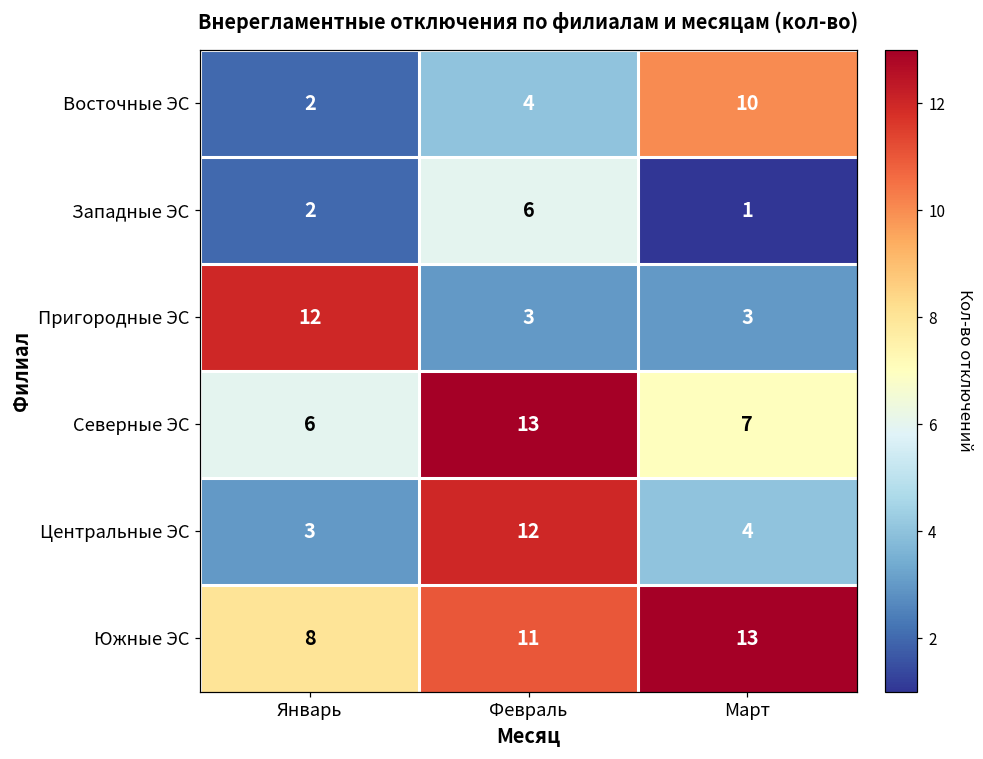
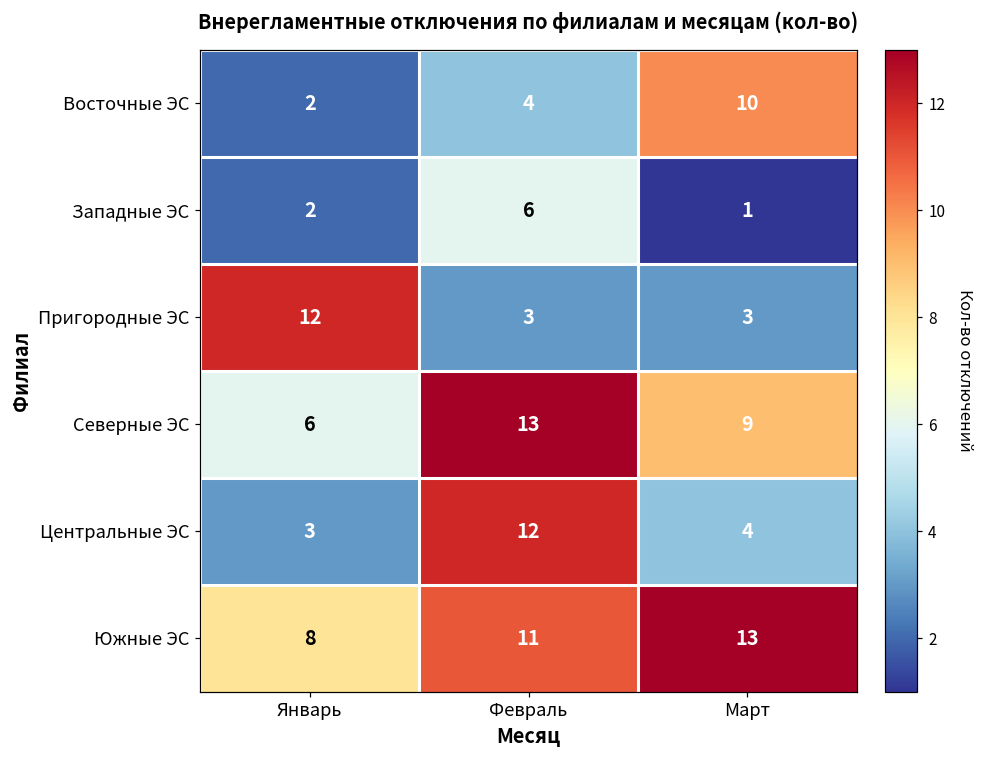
Северные ЭС, Март: 7 -> 9
